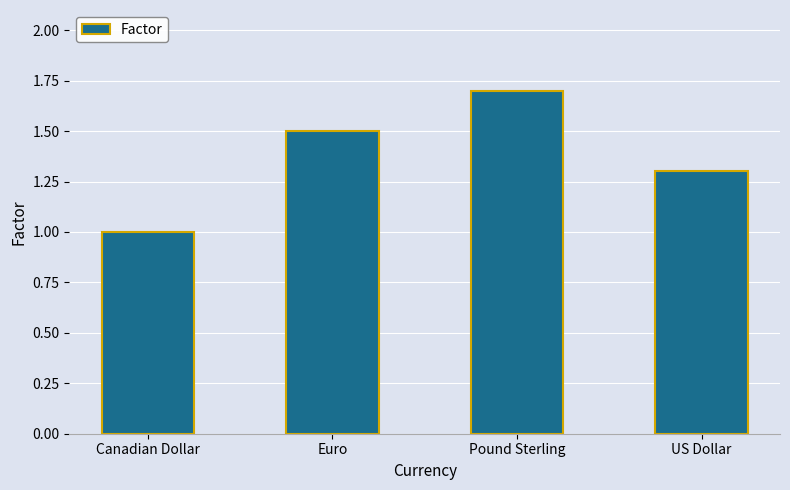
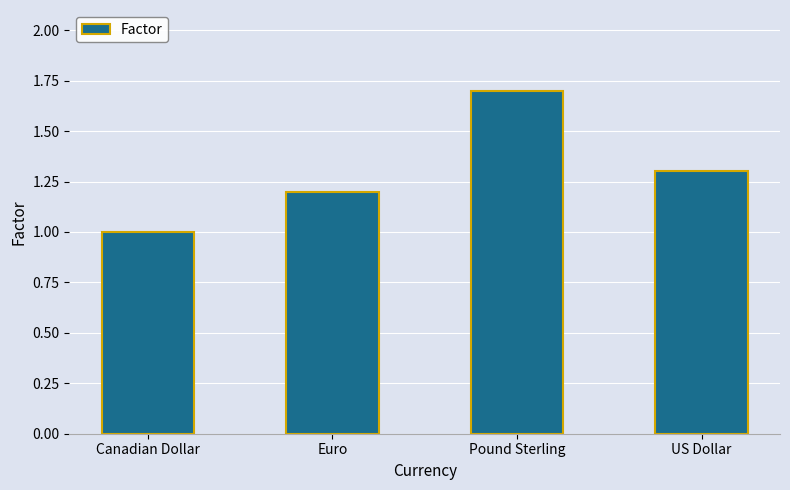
Euro: 1.5 -> 1.2
